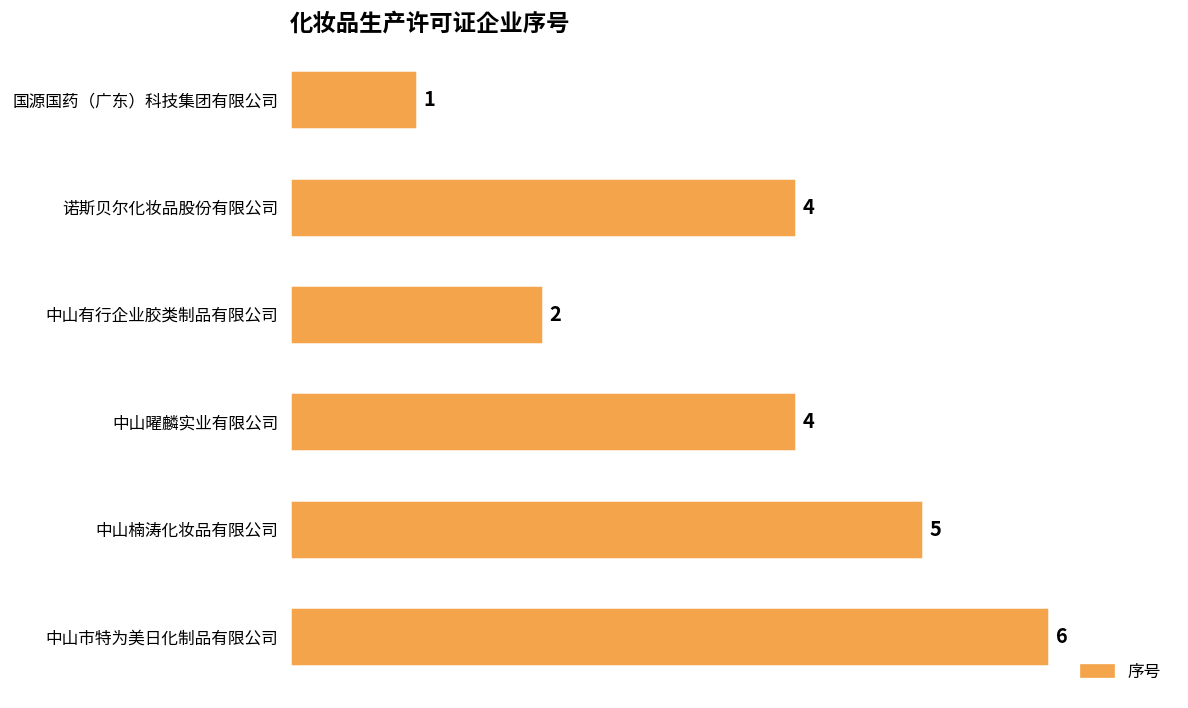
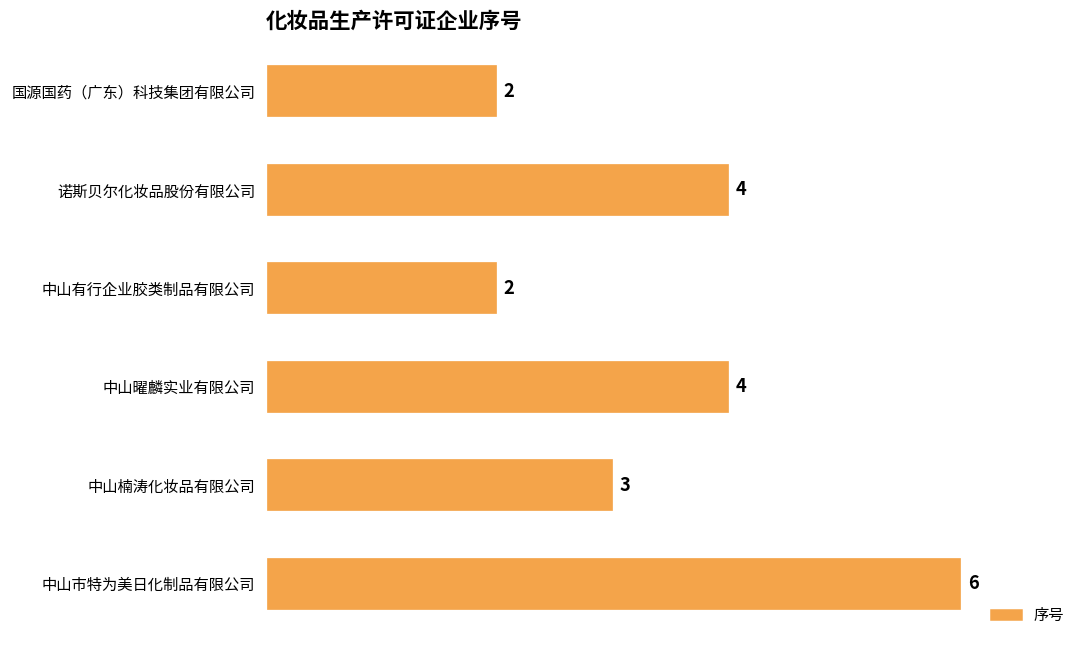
国源国药（广东）科技集团有限公司: 1 -> 2
中山楠涛化妆品有限公司: 5 -> 3
